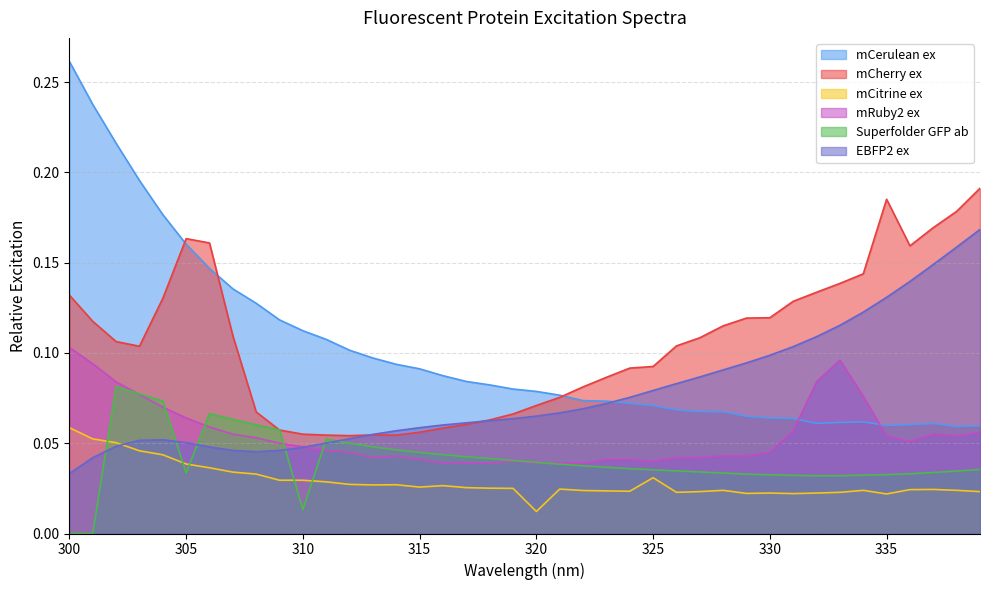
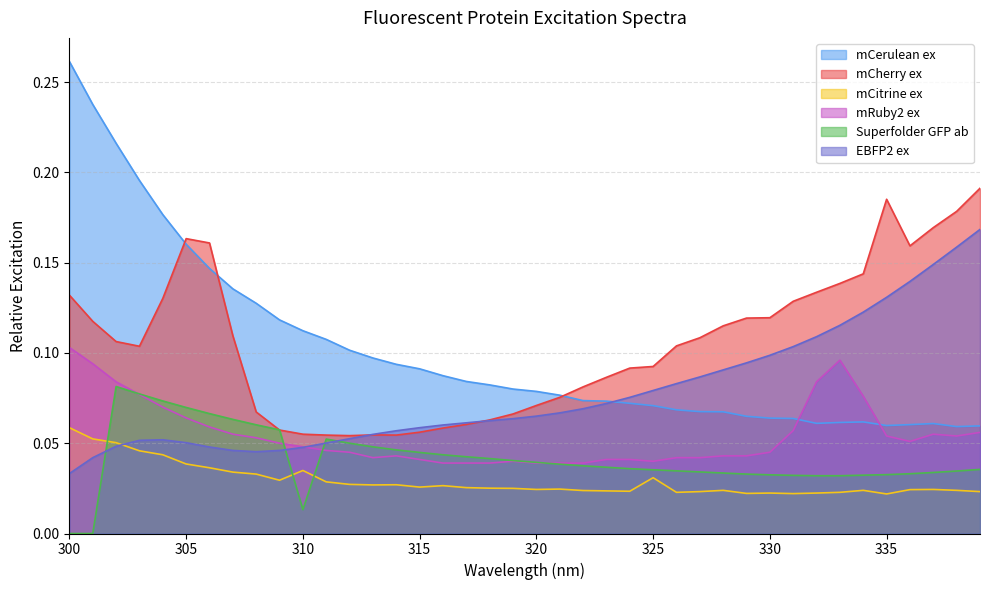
Superfolder GFP ab, 305: 0.034 -> 0.070
mCitrine ex, 310: 0.030 -> 0.035
mCitrine ex, 320: 0.012 -> 0.024
